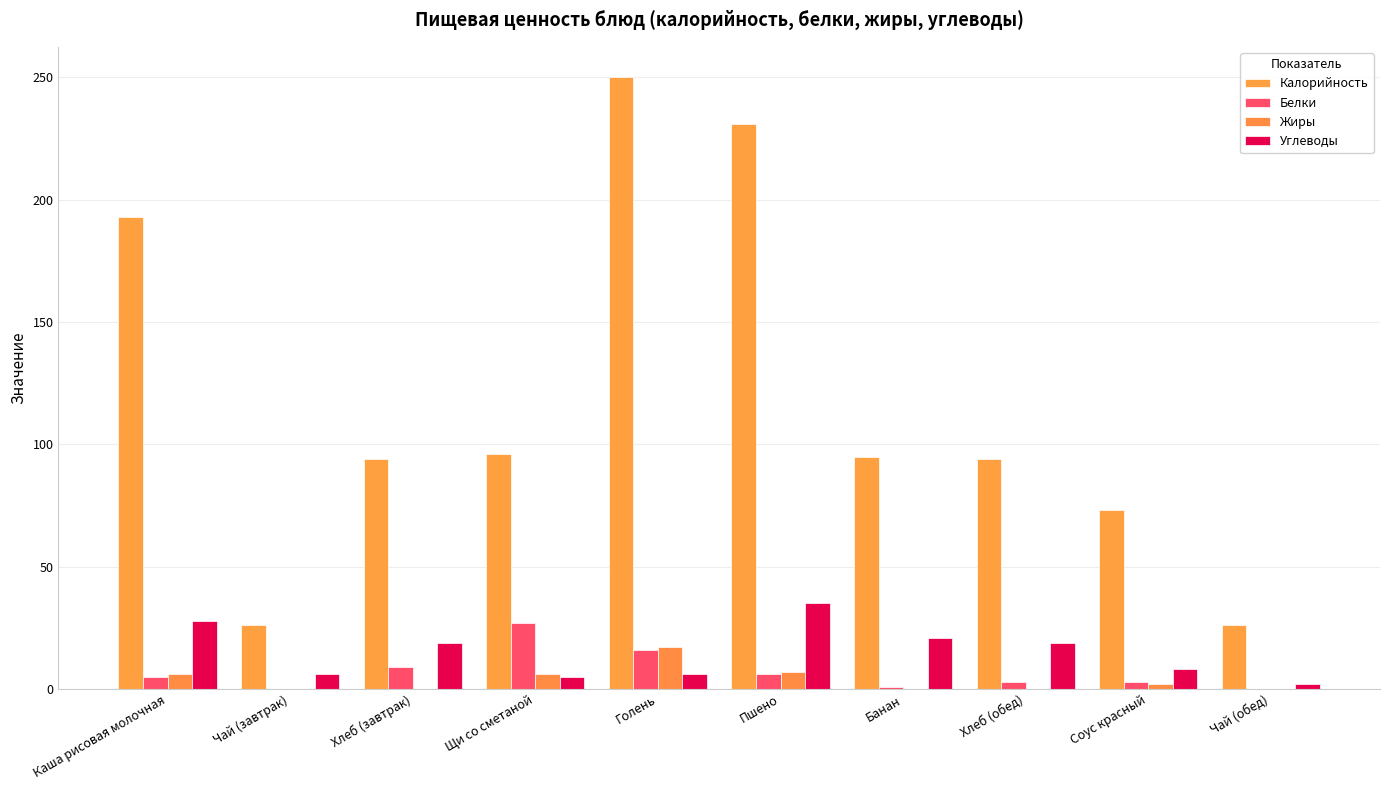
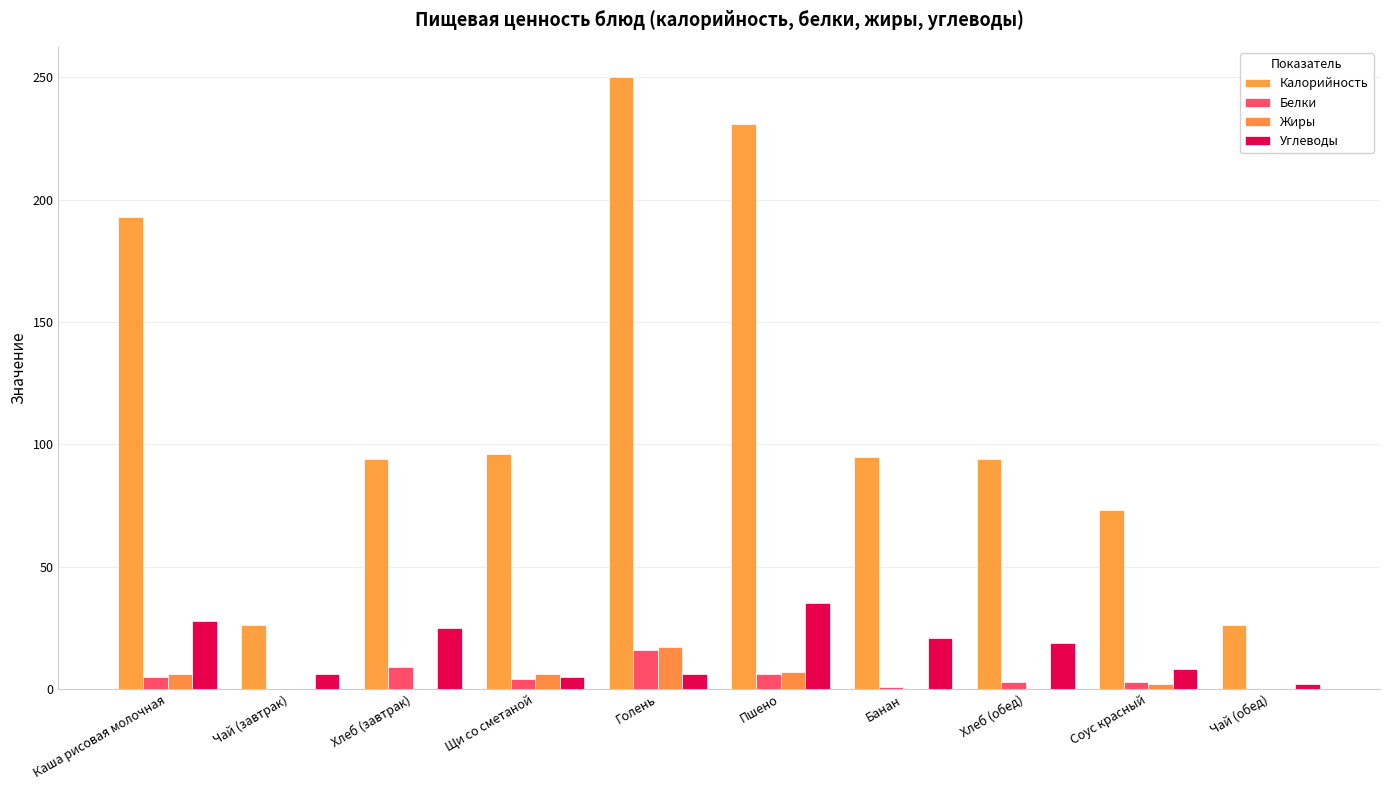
Углеводы, Хлеб (завтрак): 19 -> 25
Белки, Щи со сметаной: 27 -> 4
